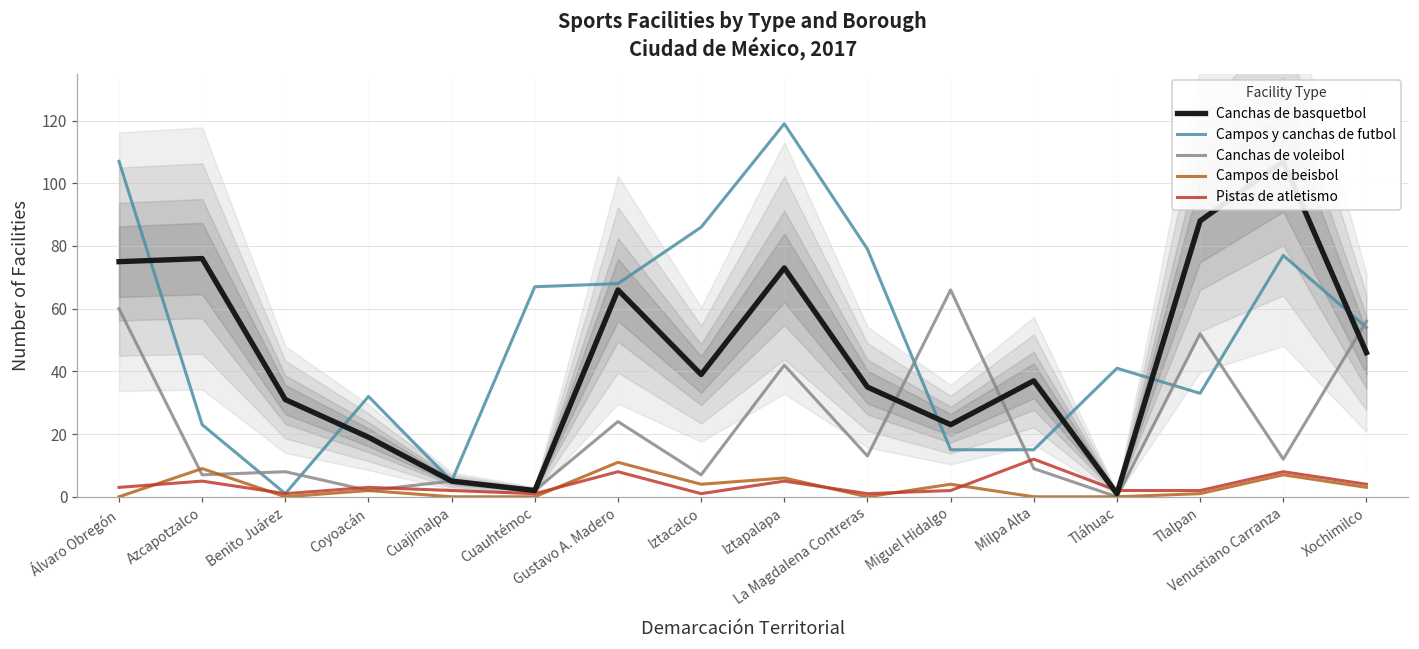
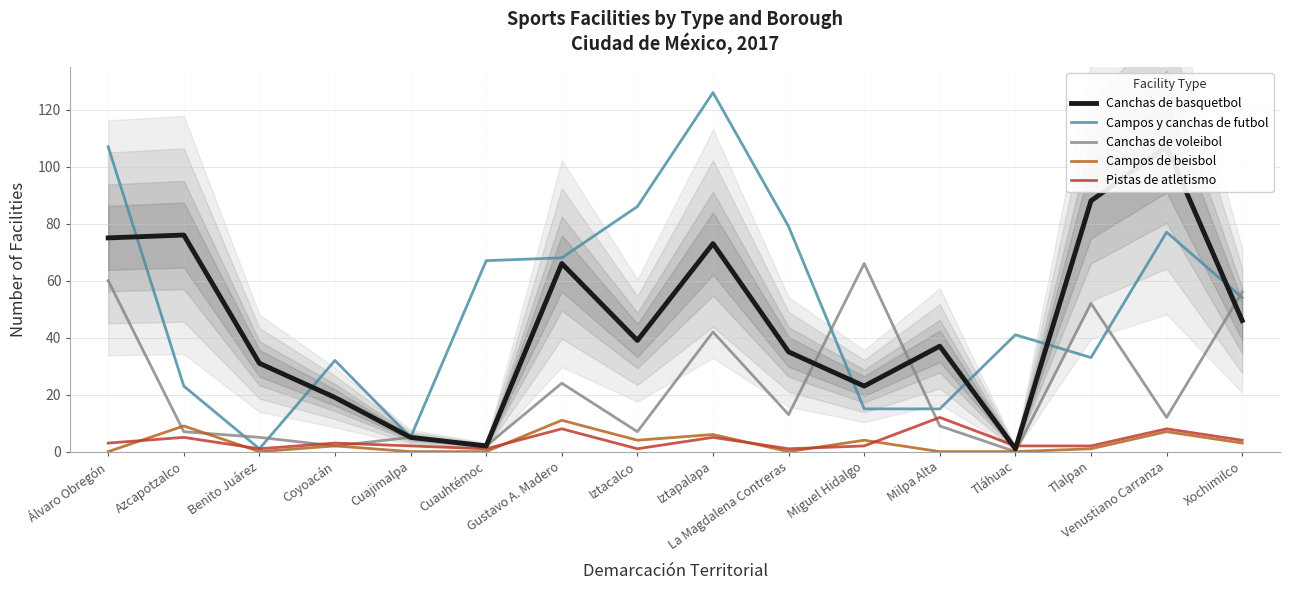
Canchas de voleibol, Benito Juárez: 8 -> 5
Campos y canchas de futbol, Iztapalapa: 119 -> 126
